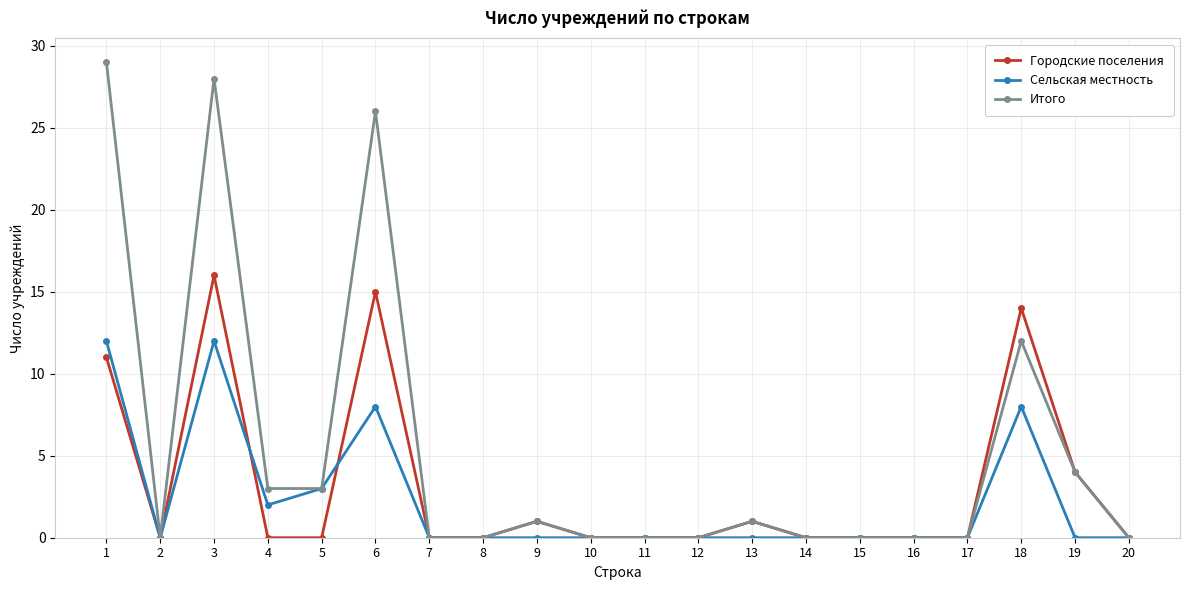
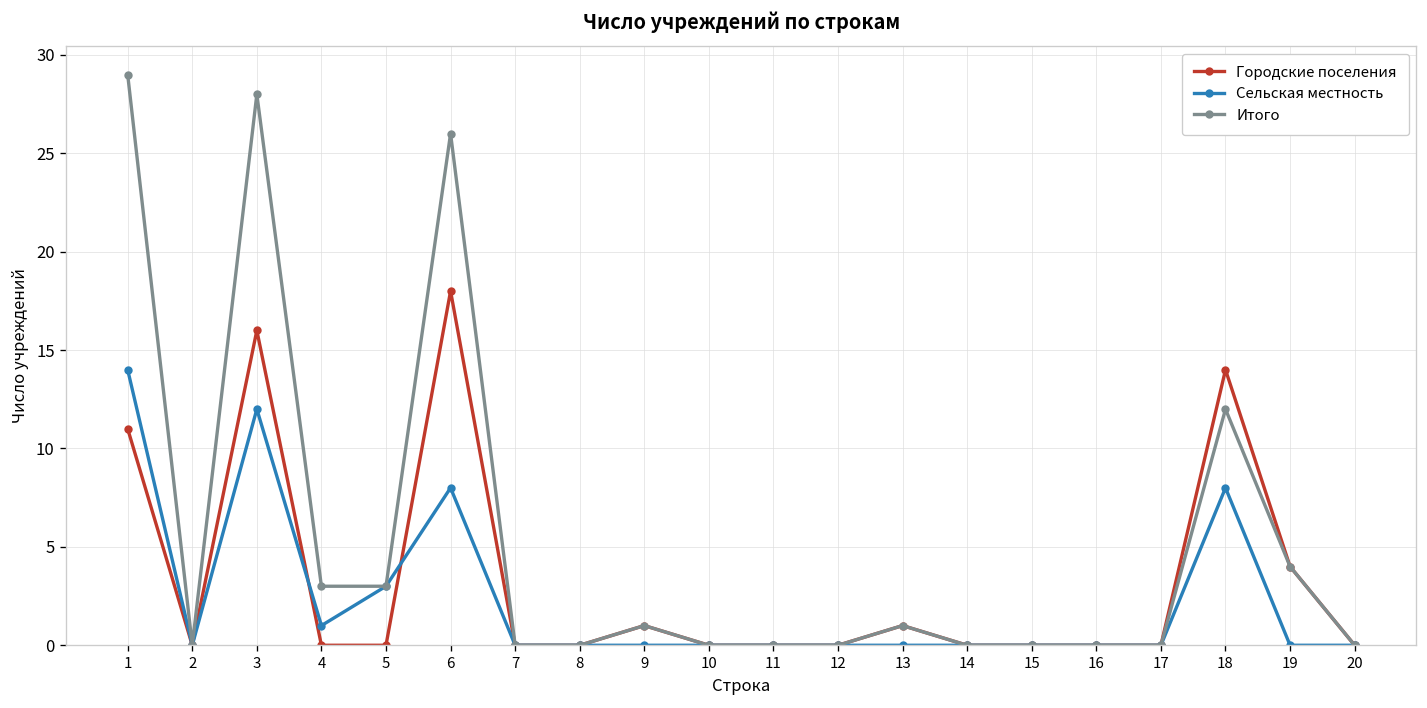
Сельская местность, 1: 12 -> 14
Сельская местность, 4: 2 -> 1
Городские поселения, 6: 15 -> 18
